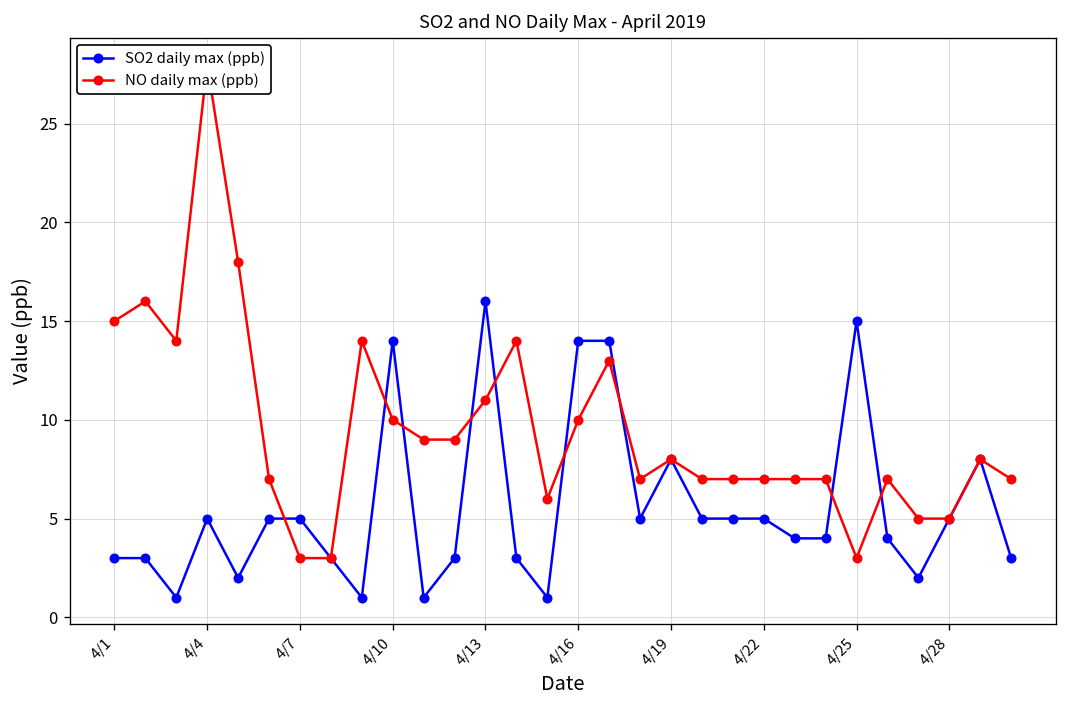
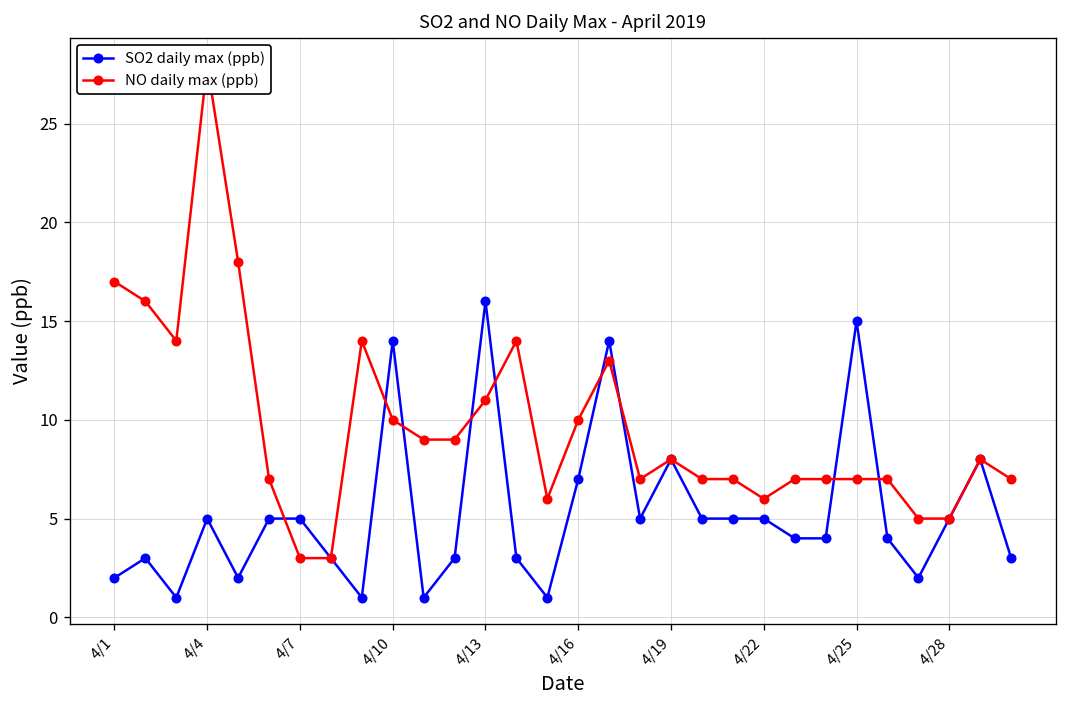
SO2 daily max (ppb), 4/1: 3 -> 2
NO daily max (ppb), 4/1: 15 -> 17
SO2 daily max (ppb), 4/16: 14 -> 7
NO daily max (ppb), 4/22: 7 -> 6
NO daily max (ppb), 4/25: 3 -> 7
